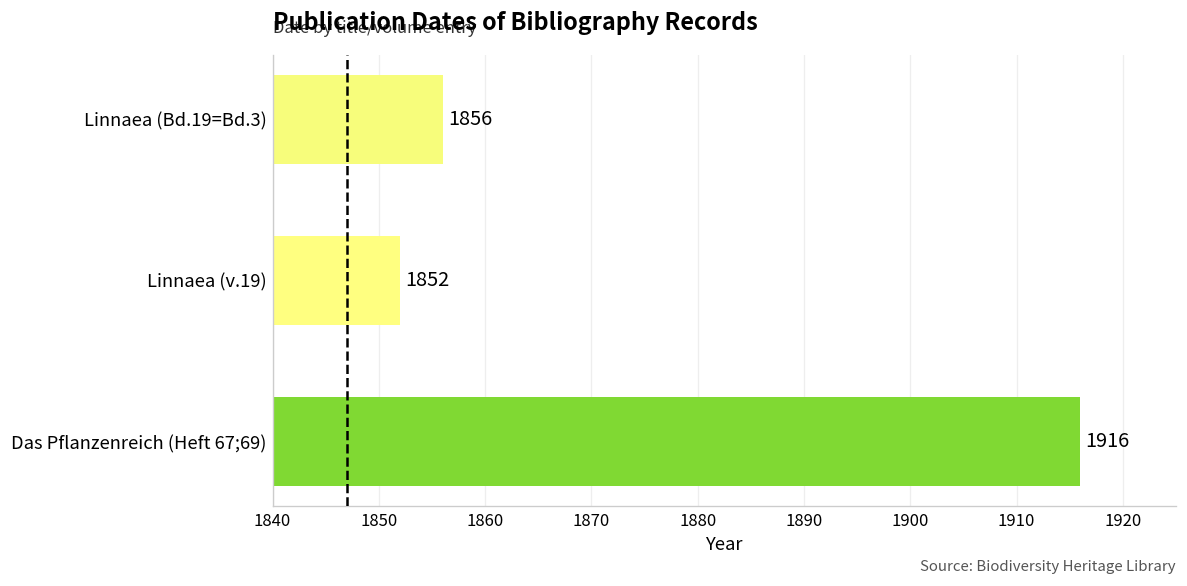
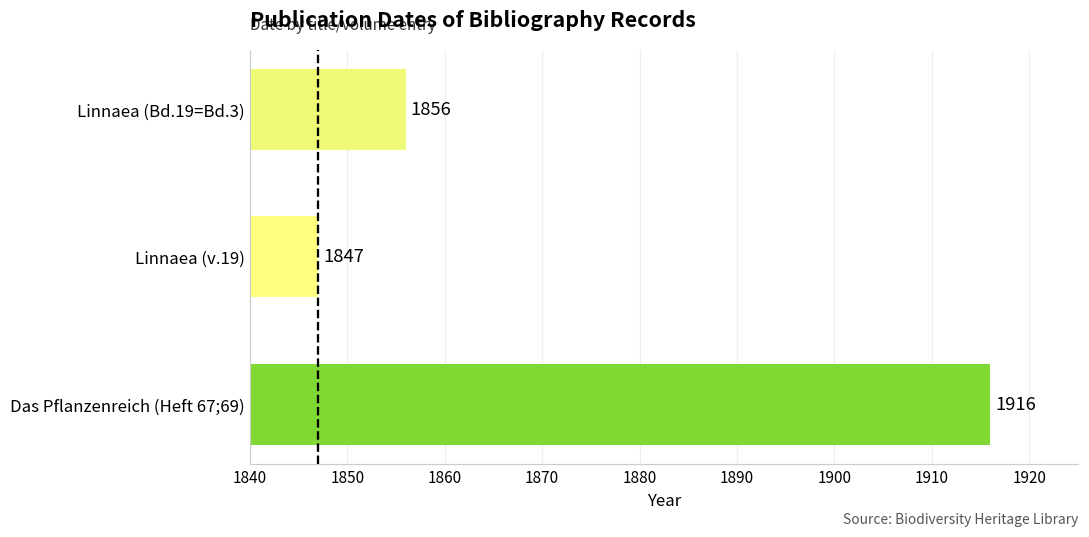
Linnaea (v.19): 1852 -> 1847
